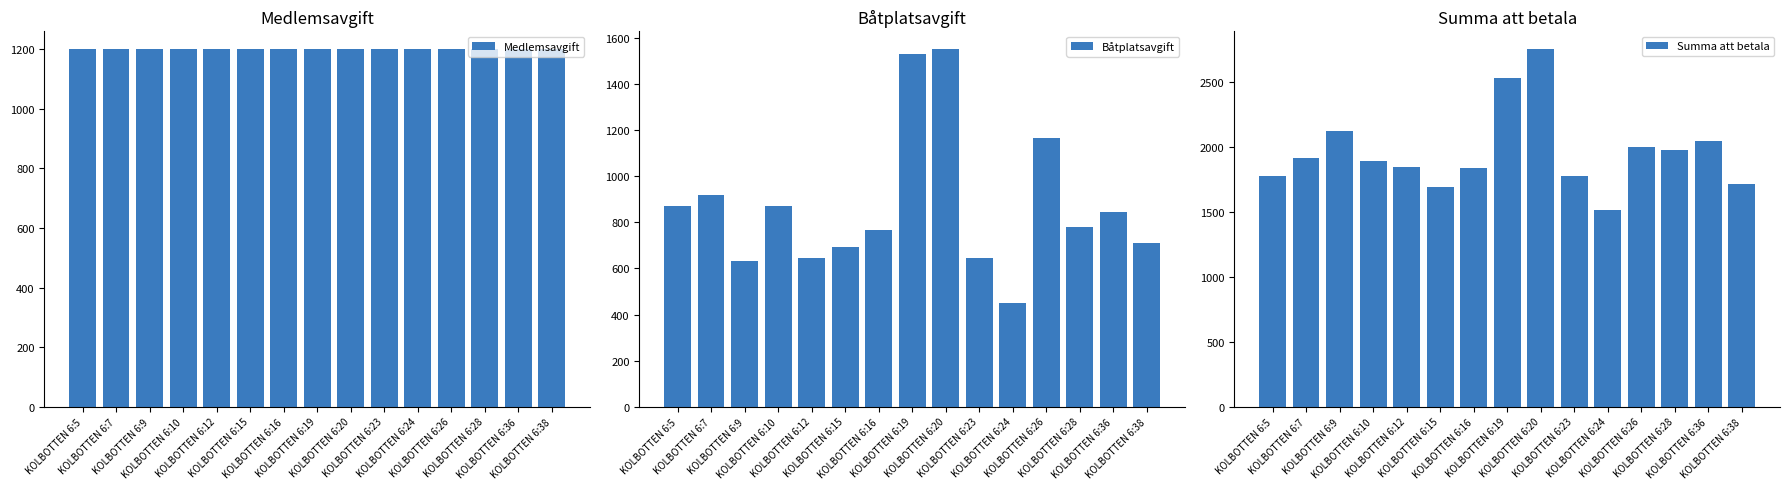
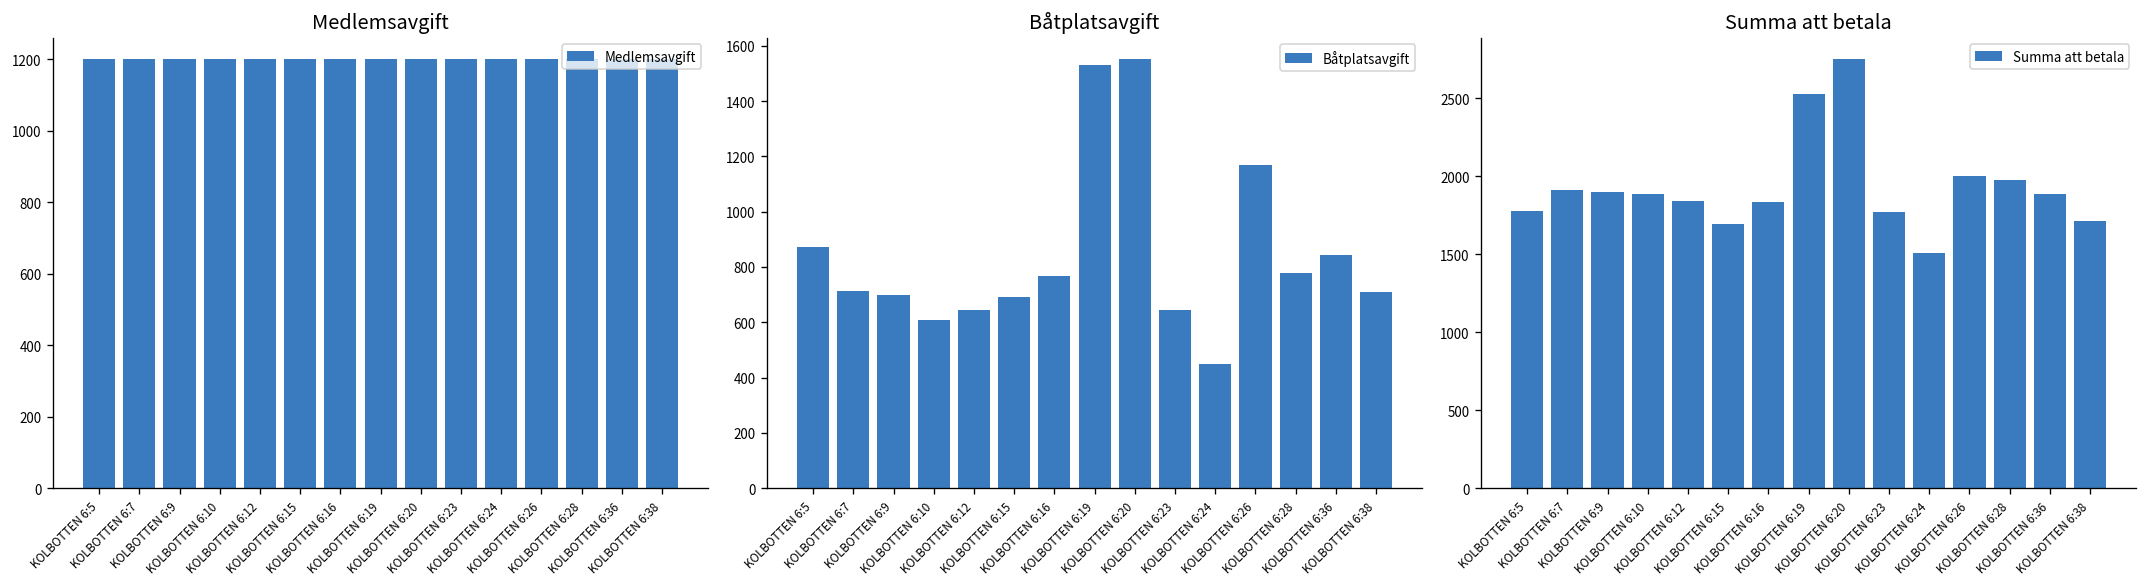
Båtplatsavgift, KOLBOTTEN 6:7: 920 -> 710
Båtplatsavgift, KOLBOTTEN 6:9: 630 -> 700
Båtplatsavgift, KOLBOTTEN 6:10: 870 -> 610
Summa att betala, KOLBOTTEN 6:9: 2120 -> 1900
Summa att betala, KOLBOTTEN 6:36: 2050 -> 1890
